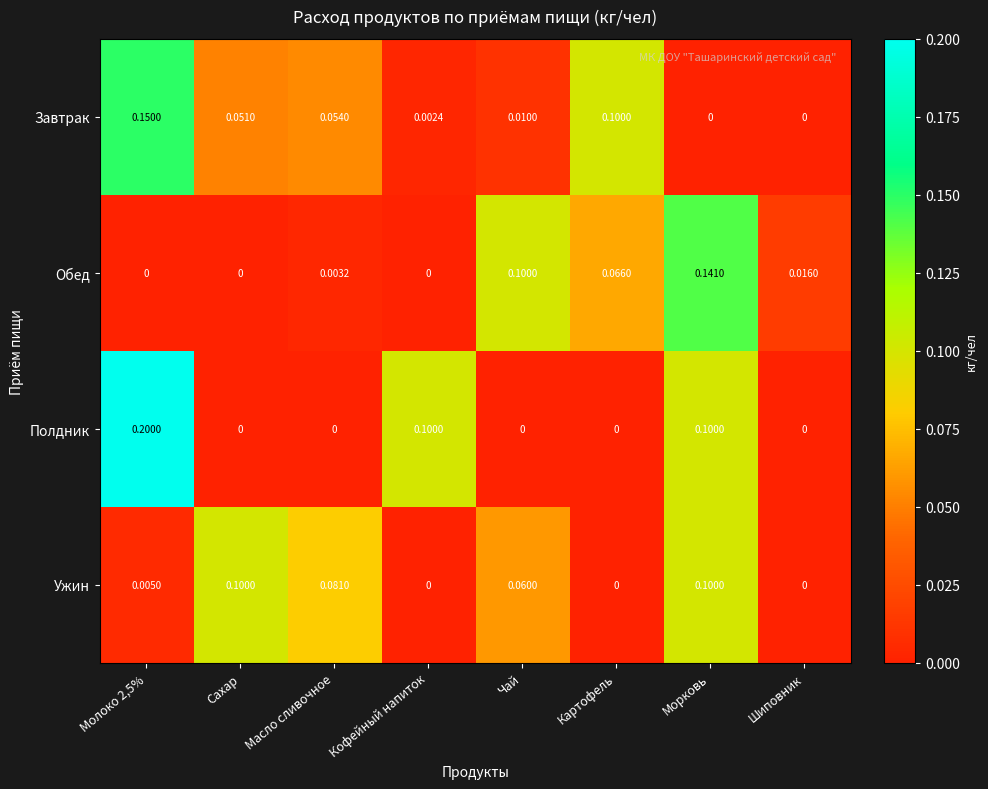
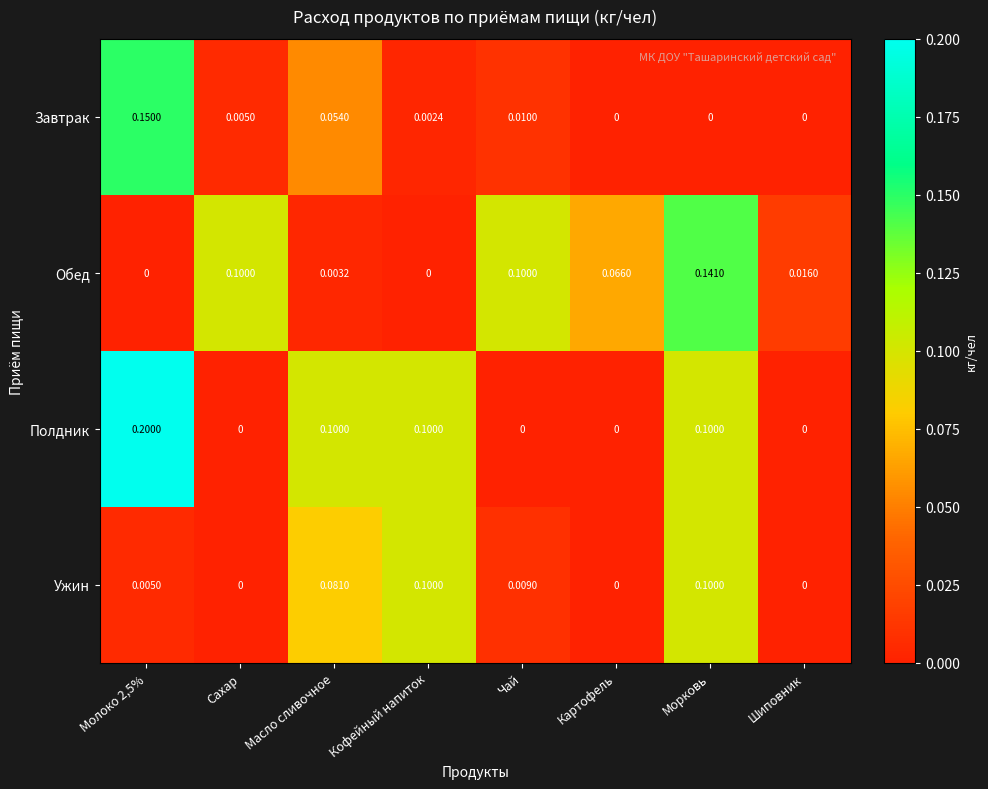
Завтрак, Сахар: 0.0510 -> 0.0050
Завтрак, Картофель: 0.1000 -> 0
Обед, Сахар: 0 -> 0.1000
Полдник, Масло сливочное: 0 -> 0.1000
Ужин, Сахар: 0.1000 -> 0
Ужин, Кофейный напиток: 0 -> 0.1000
Ужин, Чай: 0.0600 -> 0.0090
